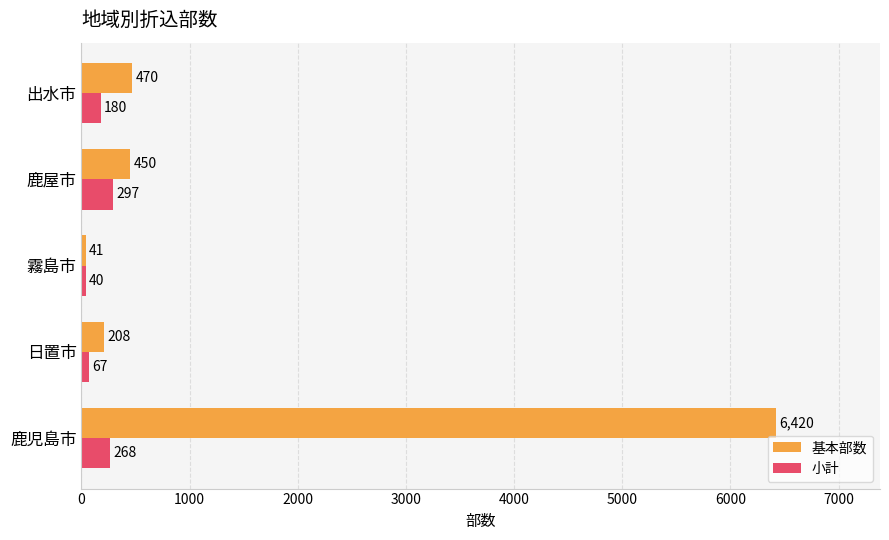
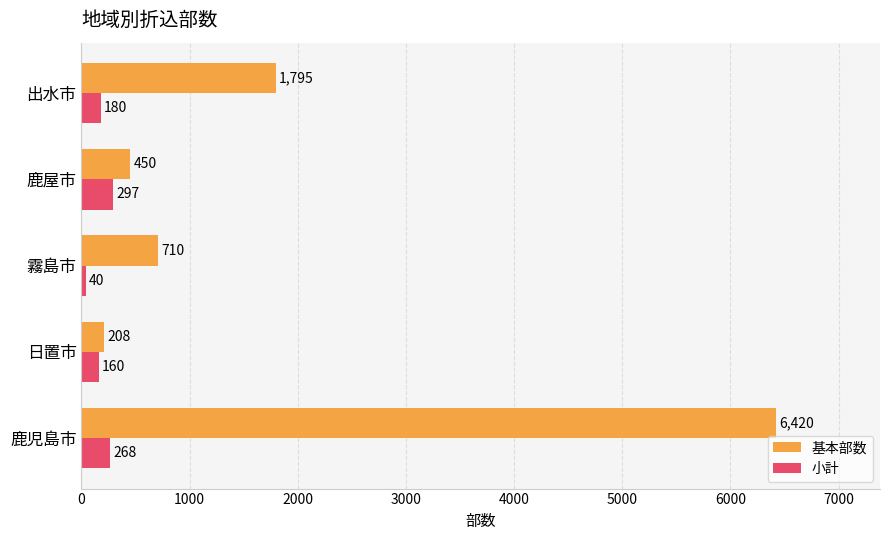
基本部数, 出水市: 470 -> 1,795
基本部数, 霧島市: 41 -> 710
小計, 日置市: 67 -> 160
